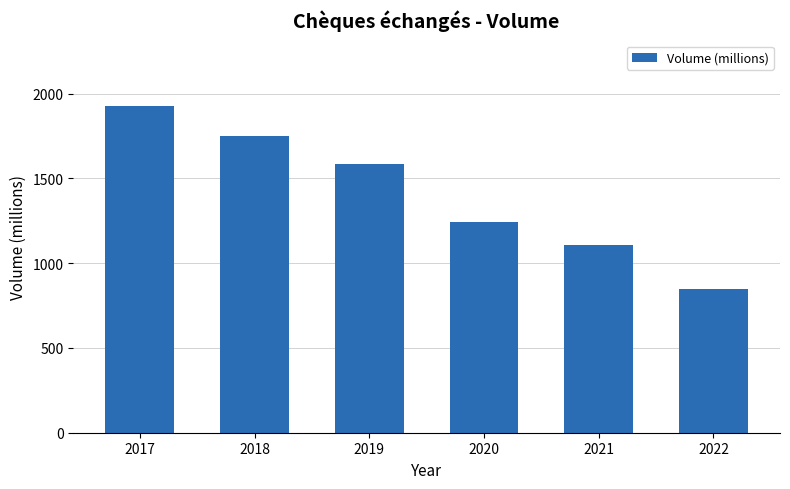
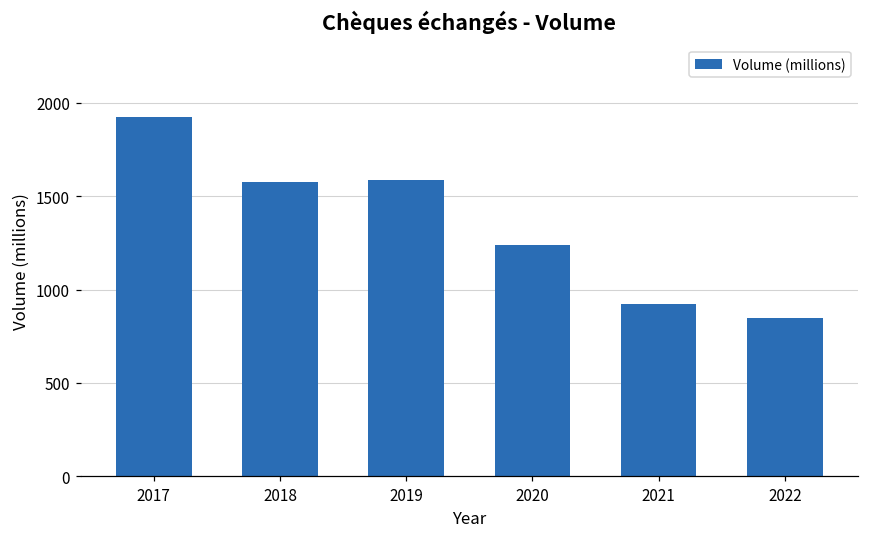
2018: 1750 -> 1580
2021: 1110 -> 920
